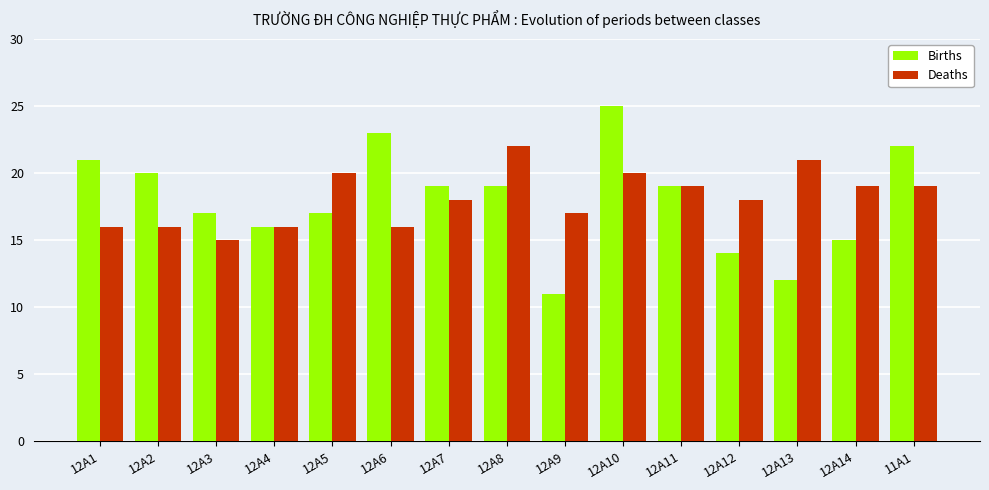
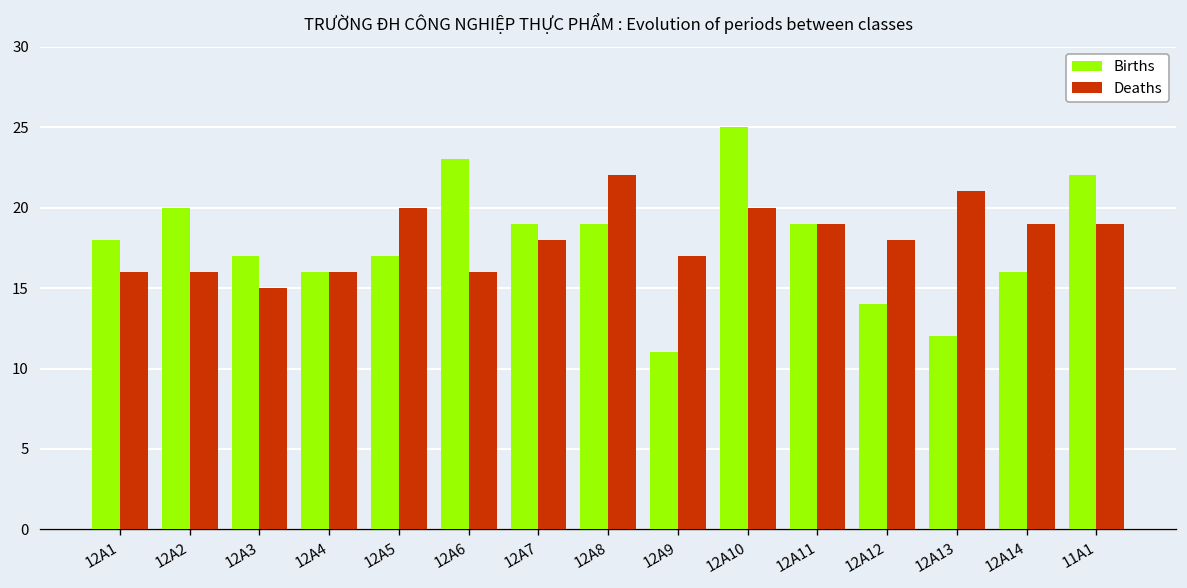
Births, 12A1: 21 -> 18
Births, 12A14: 15 -> 16
